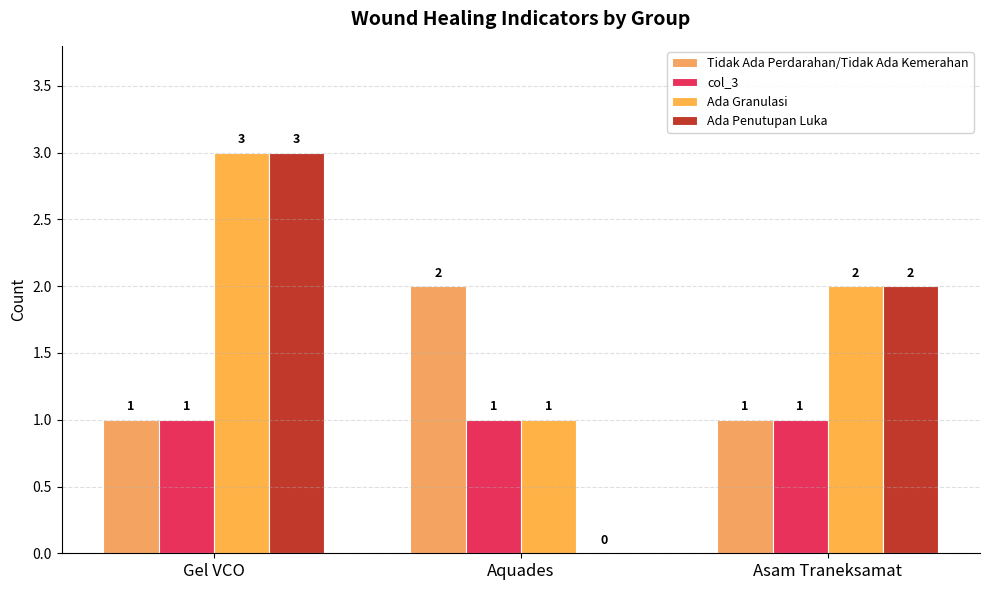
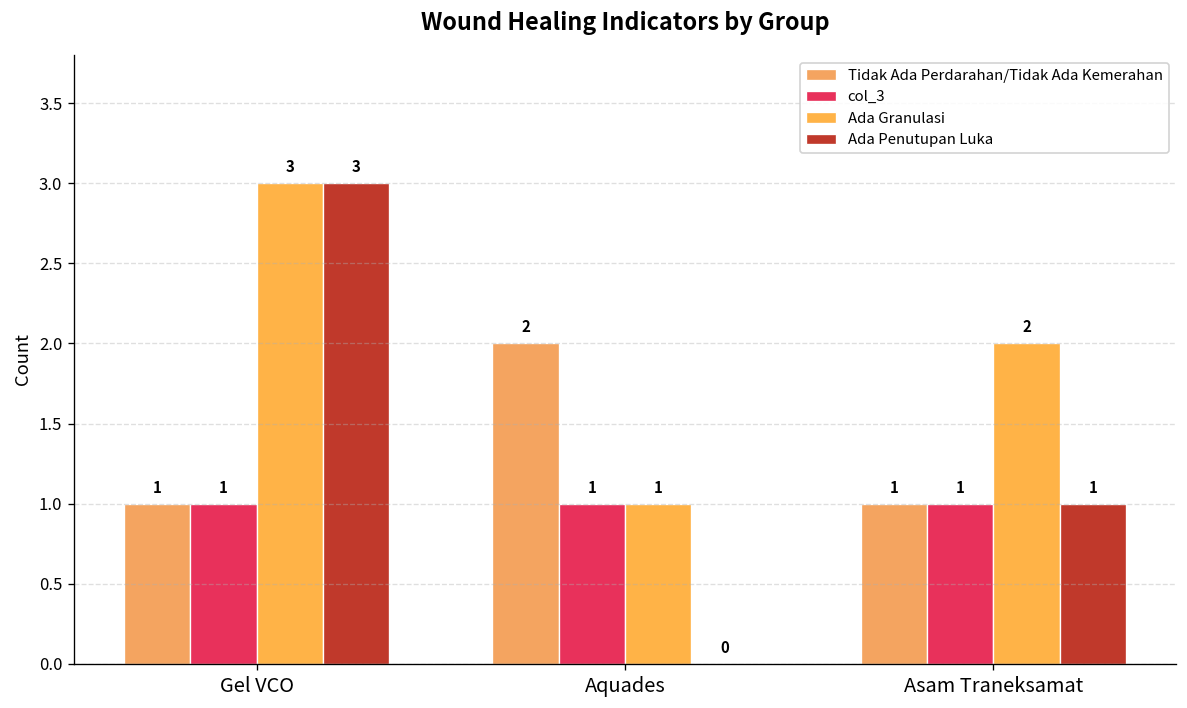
Ada Penutupan Luka, Asam Traneksamat: 2 -> 1
